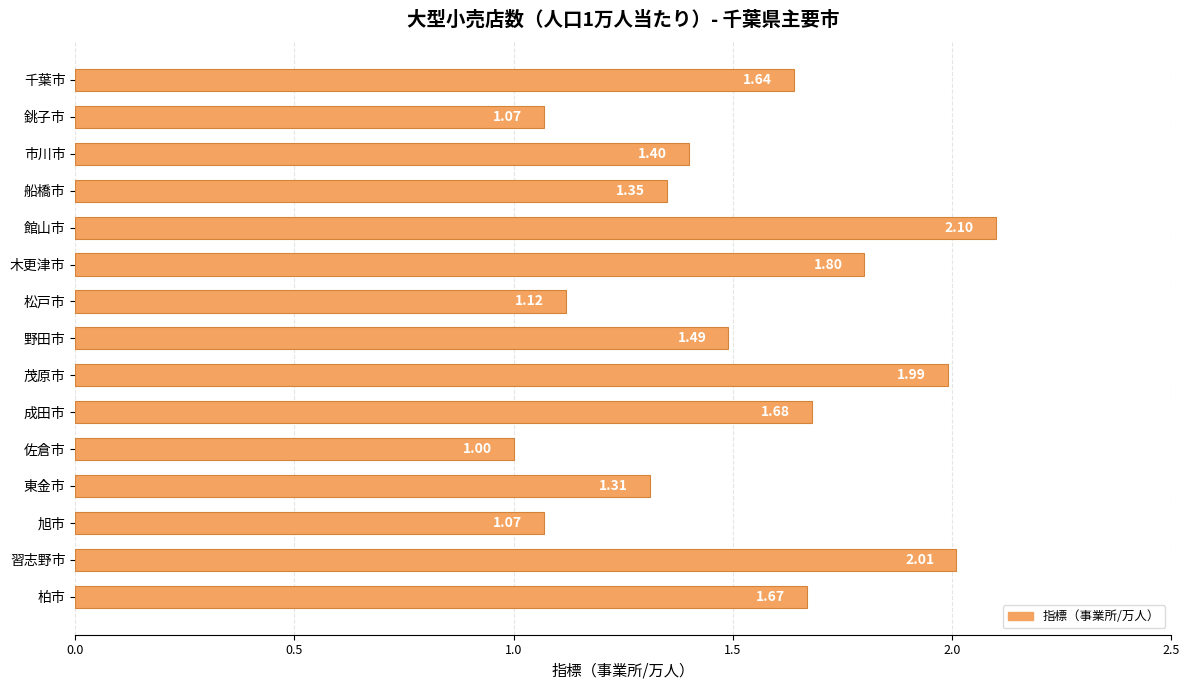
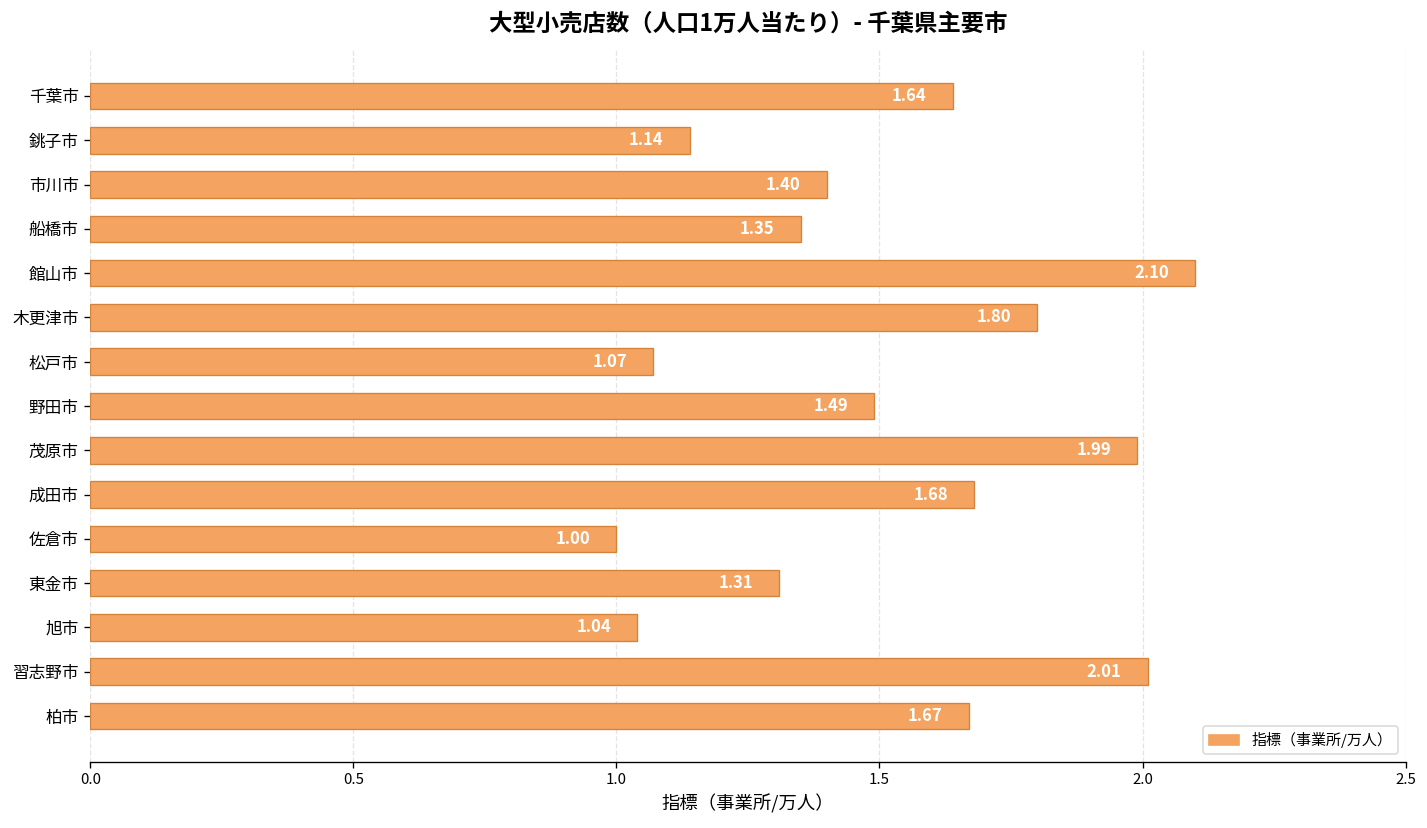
銚子市: 1.07 -> 1.14
松戸市: 1.12 -> 1.07
旭市: 1.07 -> 1.04
